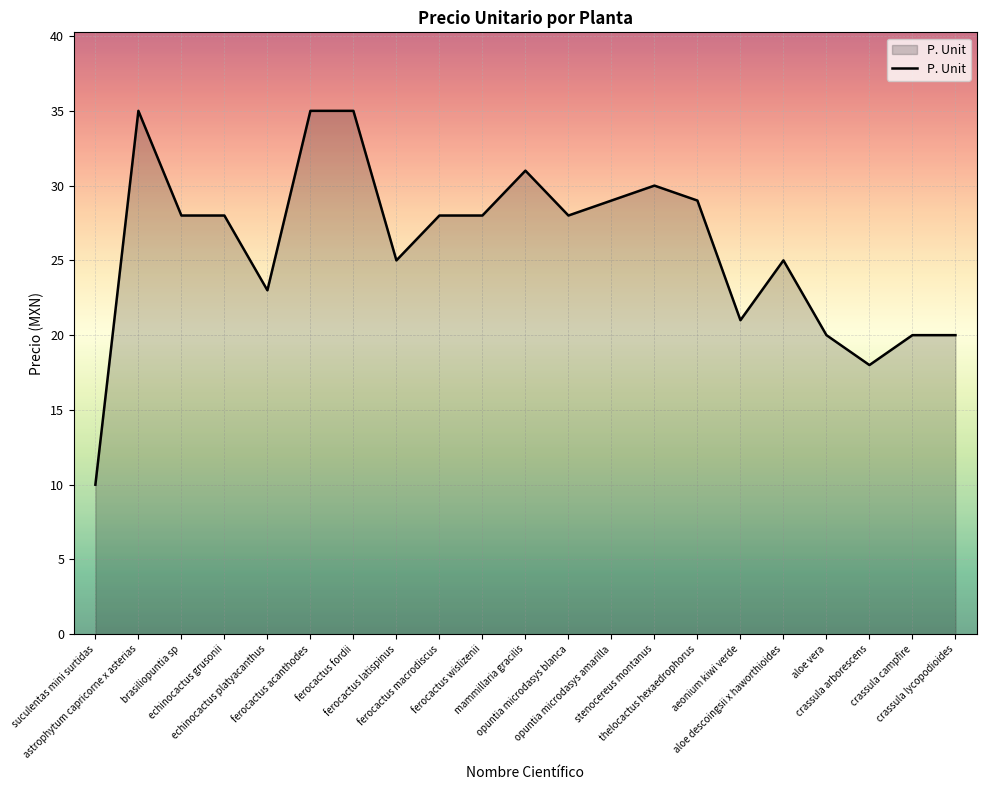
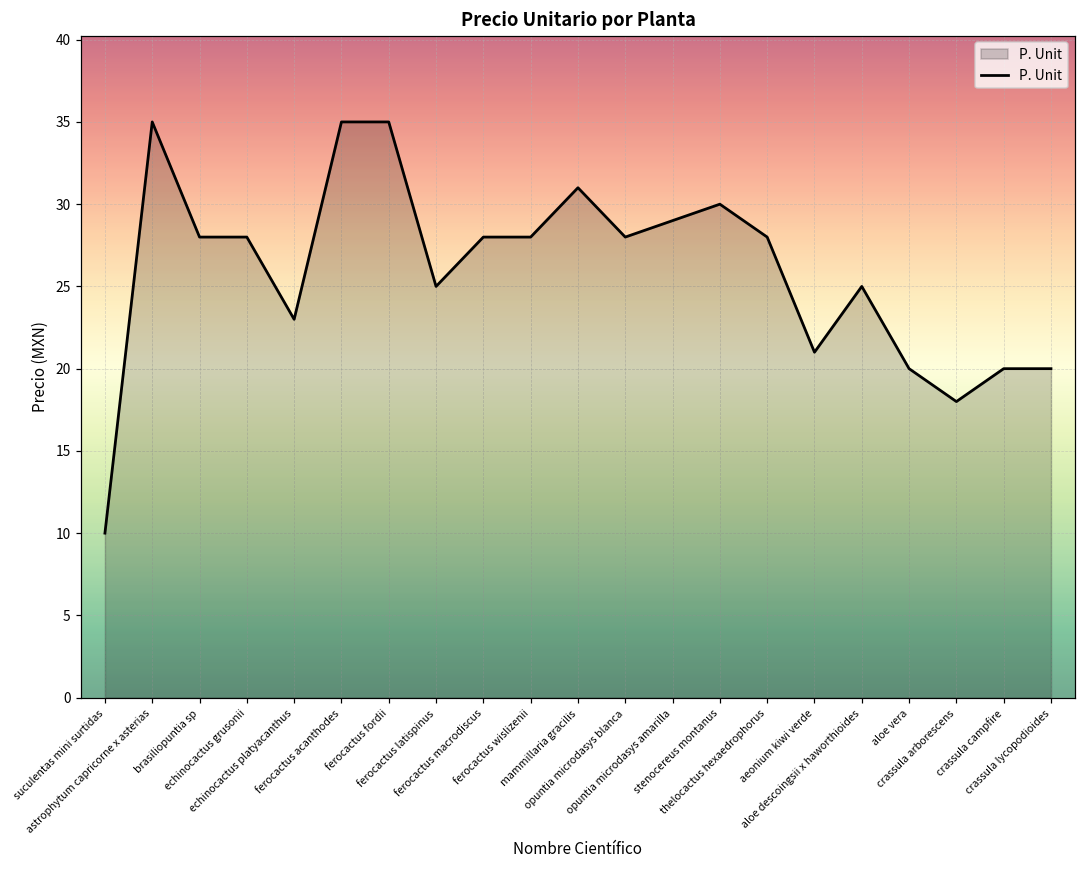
thelocactus hexaedrophorus: 29 -> 28
